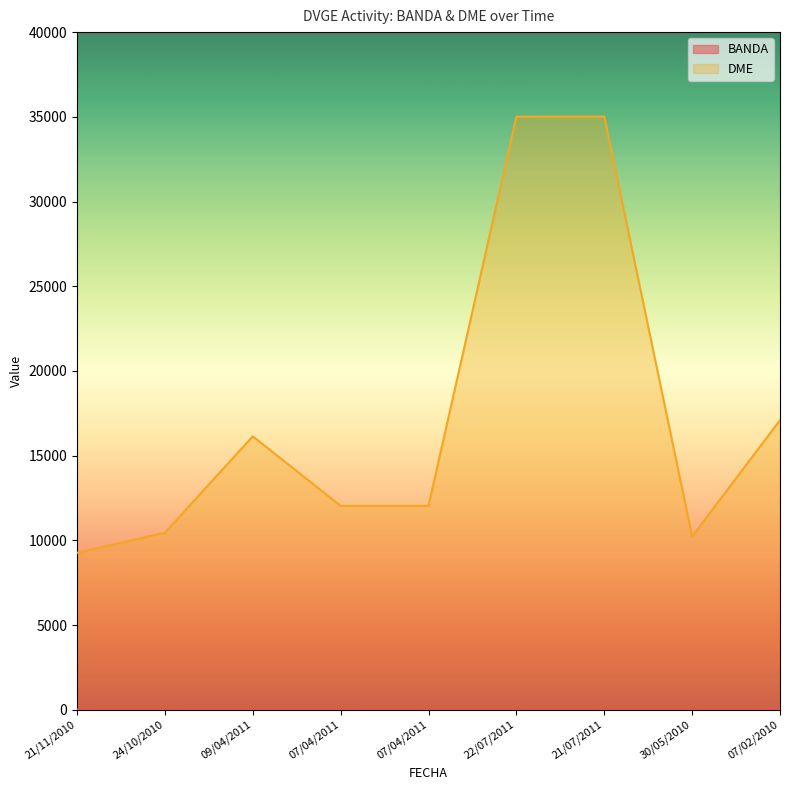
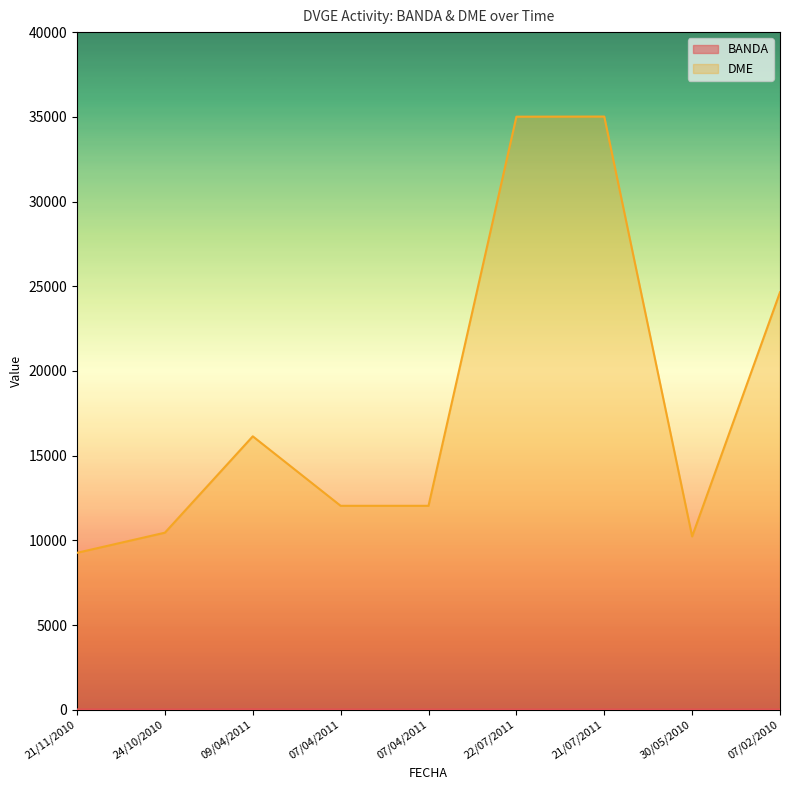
DME, 07/02/2010: 17100 -> 24600
